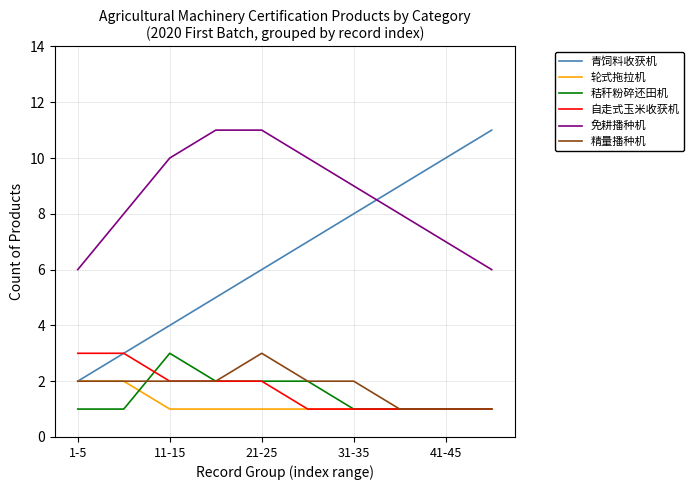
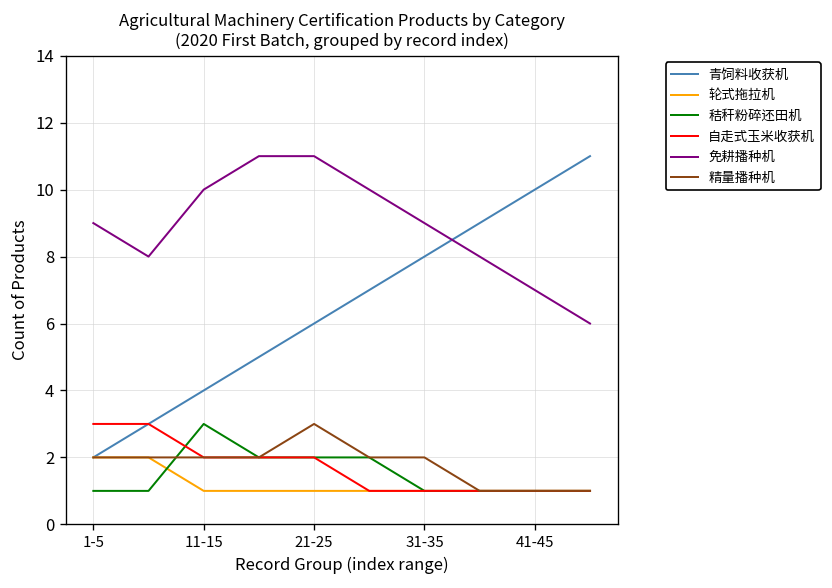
免耕播种机, 1-5: 6 -> 9
